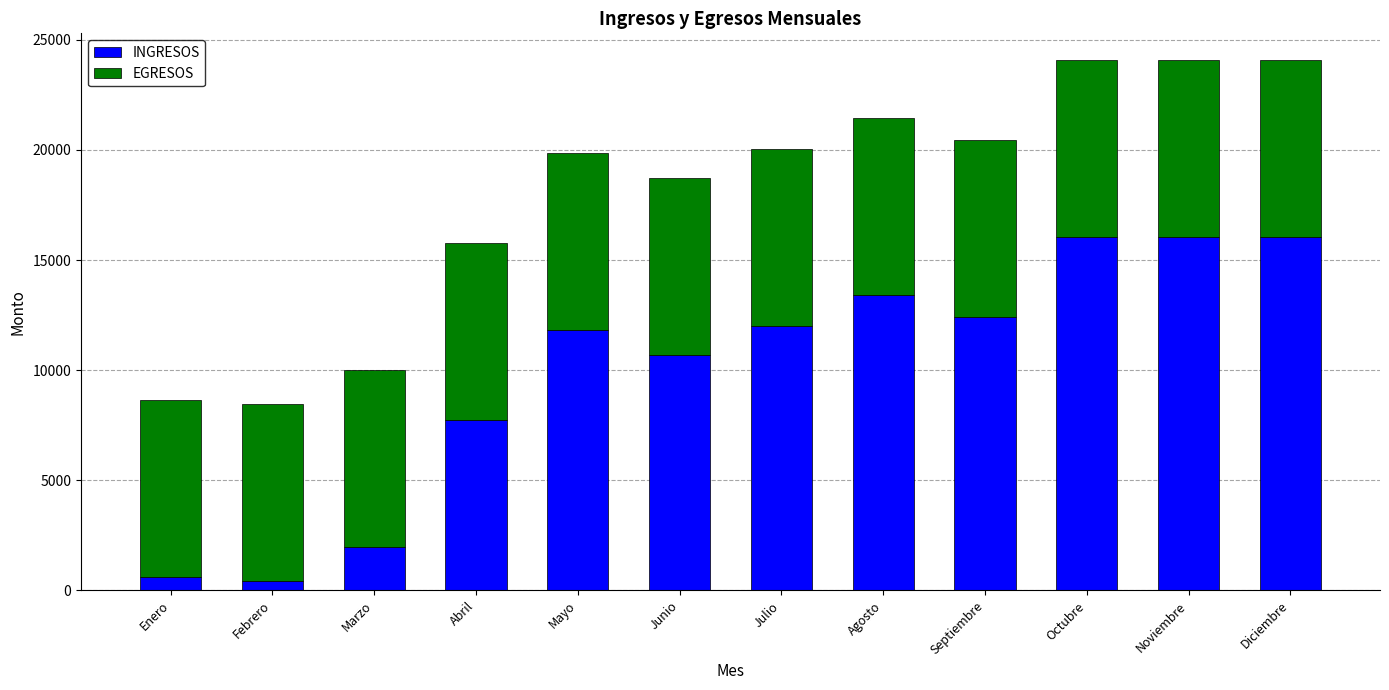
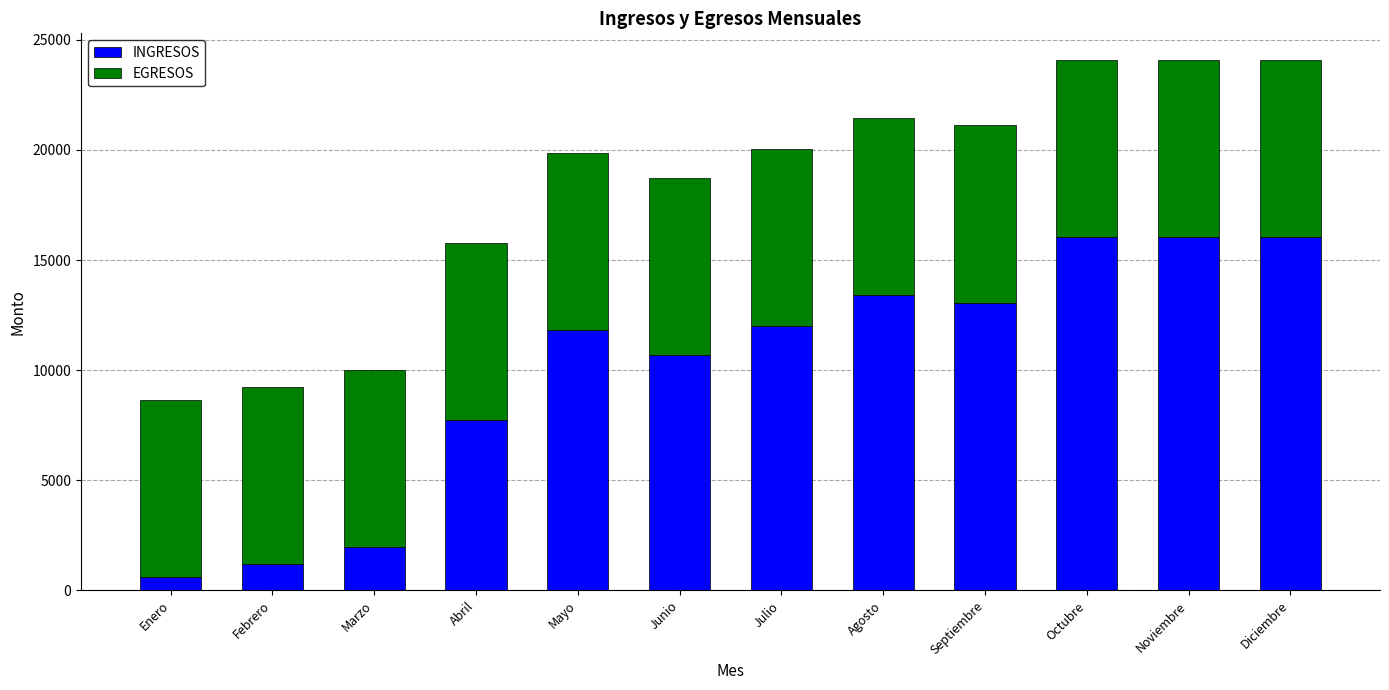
INGRESOS, Febrero: 400 -> 1200
INGRESOS, Septiembre: 12400 -> 13100
